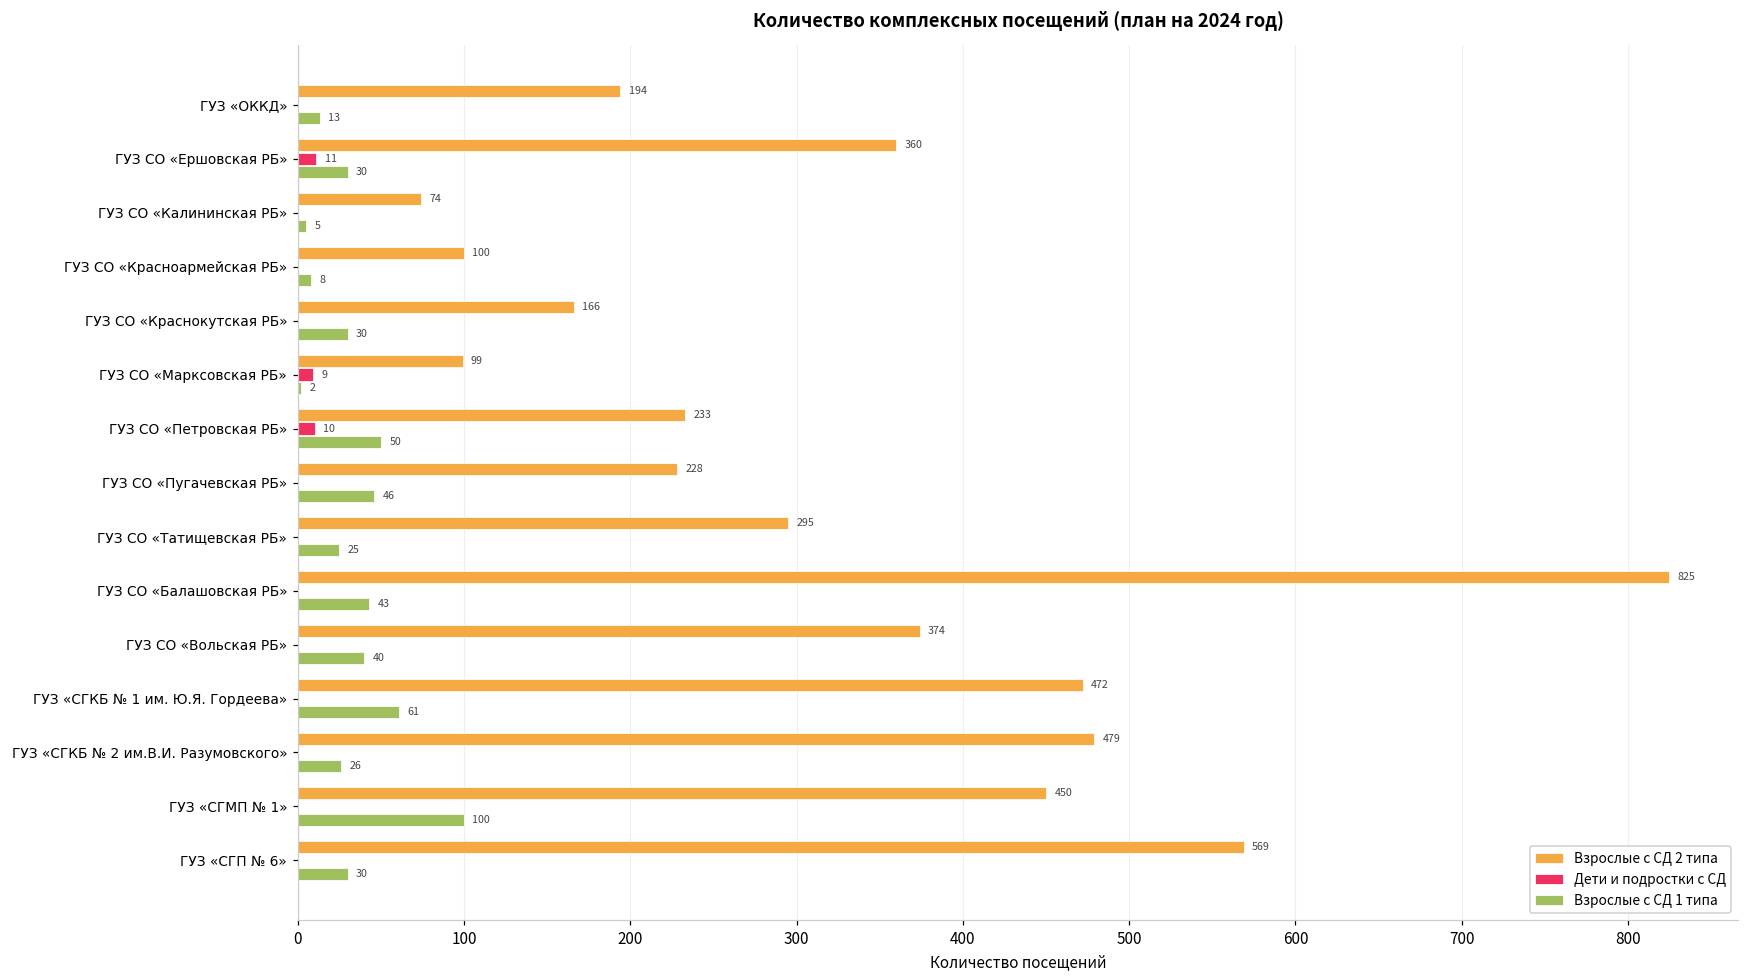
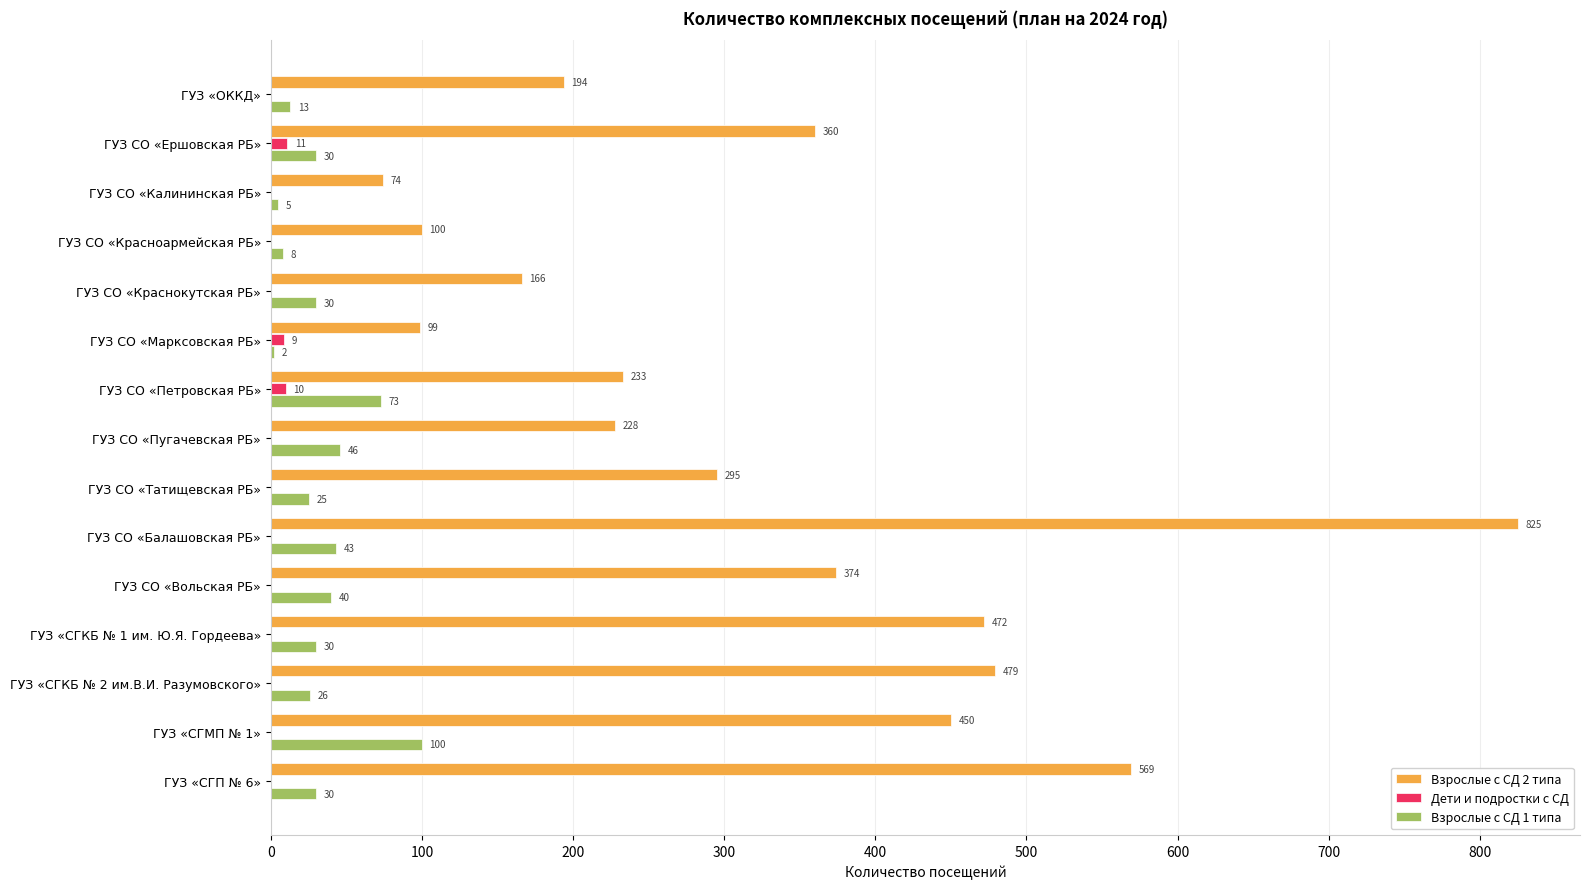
Взрослые с СД 1 типа, ГУЗ СО «Петровская РБ»: 50 -> 73
Взрослые с СД 1 типа, ГУЗ «СГКБ № 1 им. Ю.Я. Гордеева»: 61 -> 30
